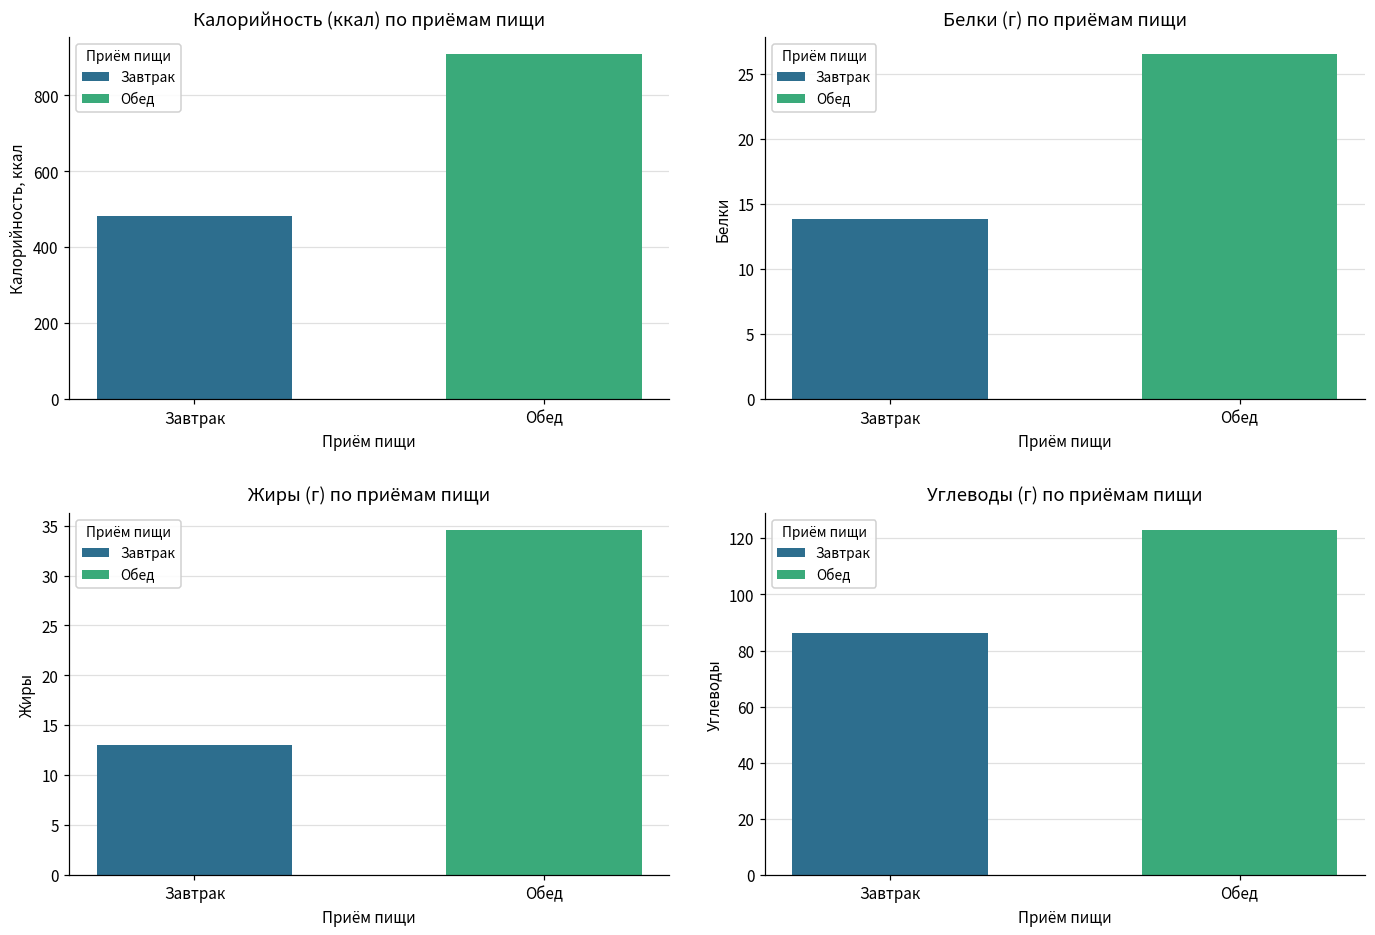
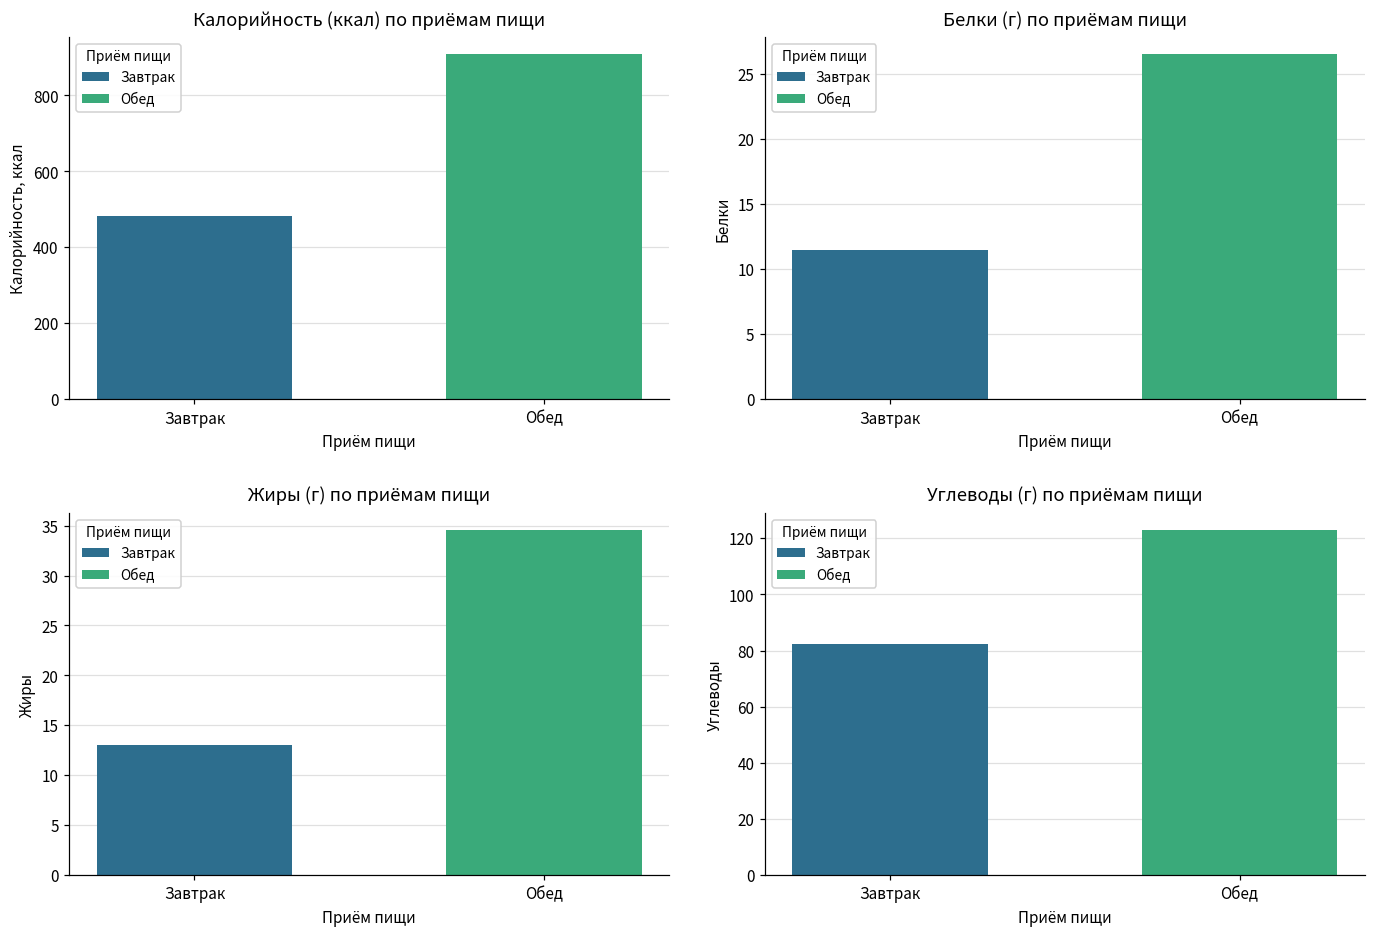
Белки (г) по приёмам пищи, Завтрак: 13.9 -> 11.5
Углеводы (г) по приёмам пищи, Завтрак: 86 -> 82
